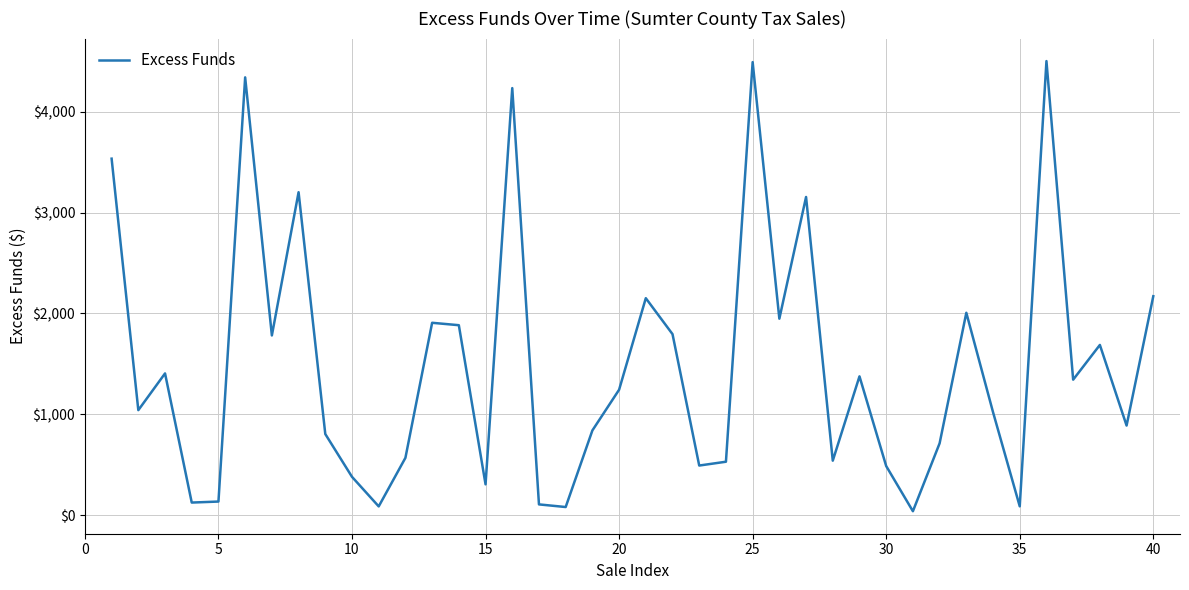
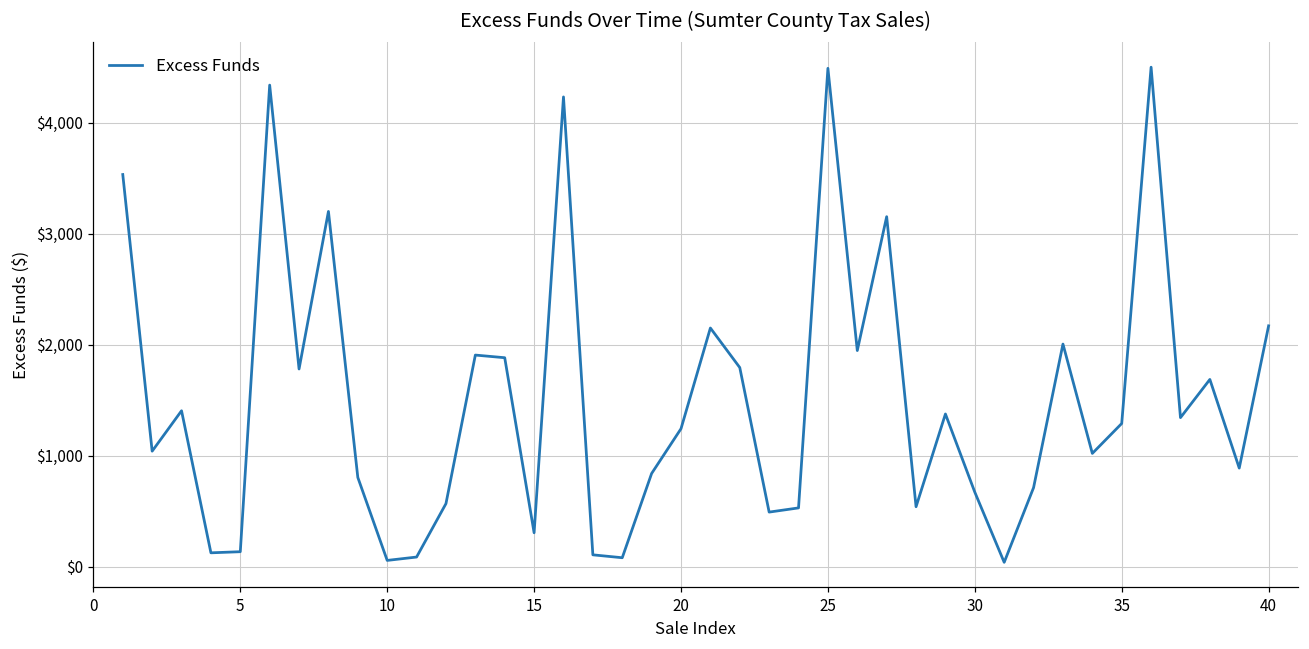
10: $380 -> $60
30: $490 -> $670
35: $90 -> $1,290
